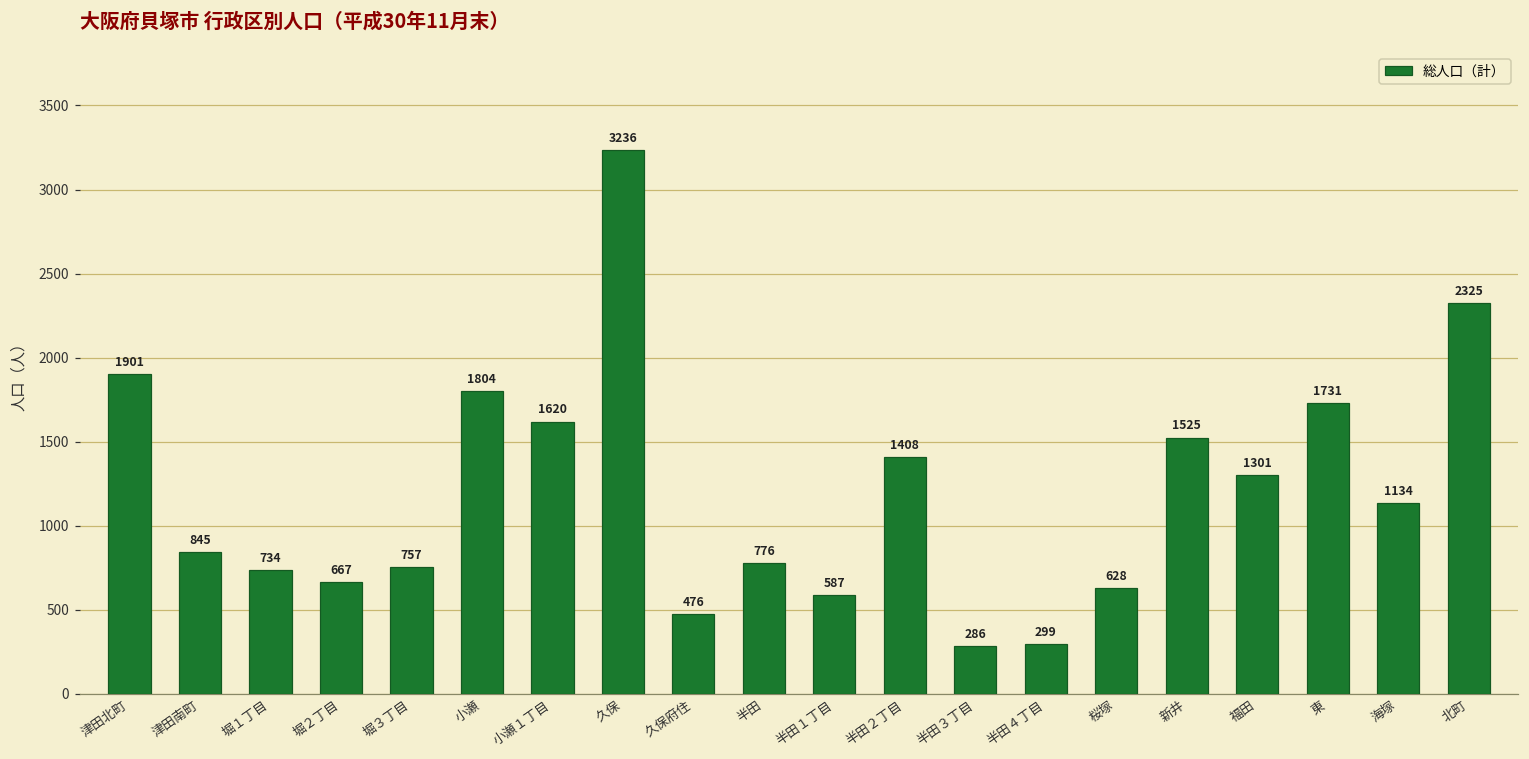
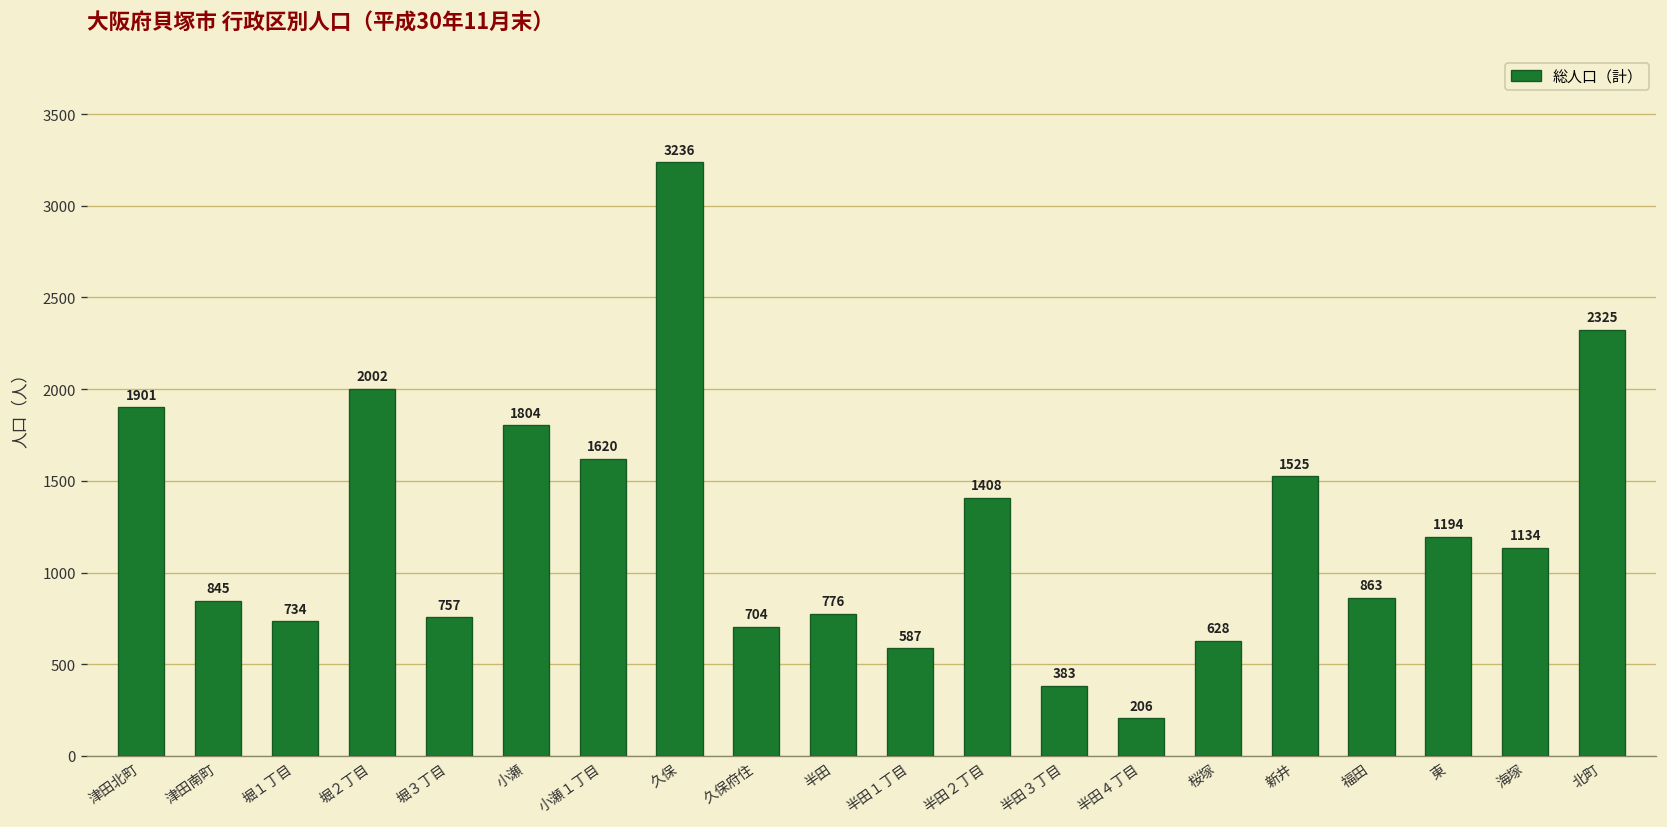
堀２丁目: 667 -> 2002
久保府住: 476 -> 704
半田３丁目: 286 -> 383
半田４丁目: 299 -> 206
福田: 1301 -> 863
東: 1731 -> 1194
